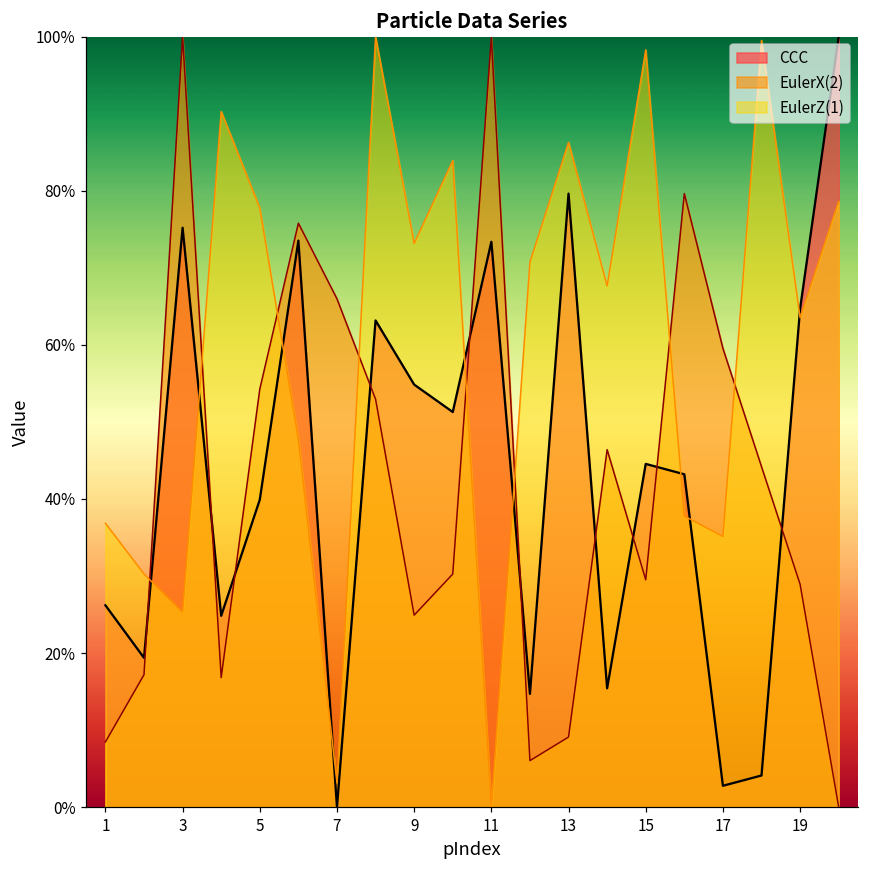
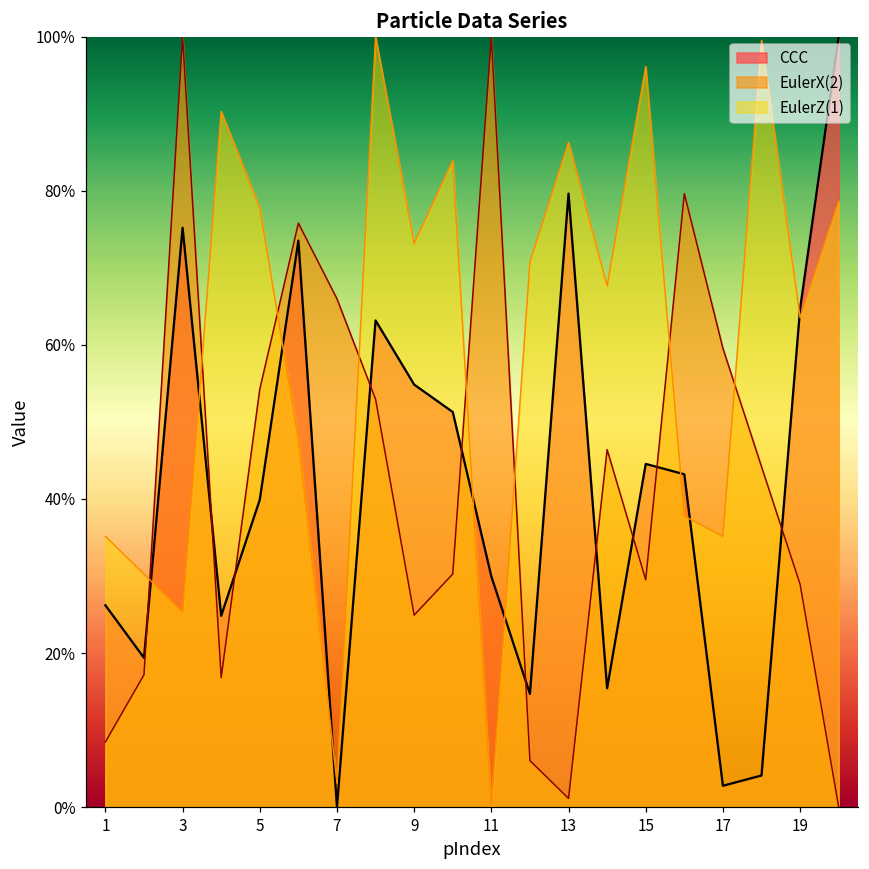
EulerZ(1), 1: 37% -> 35%
CCC, 11: 73% -> 30%
EulerX(2), 13: 9% -> 1%
EulerZ(1), 15: 98% -> 96%
